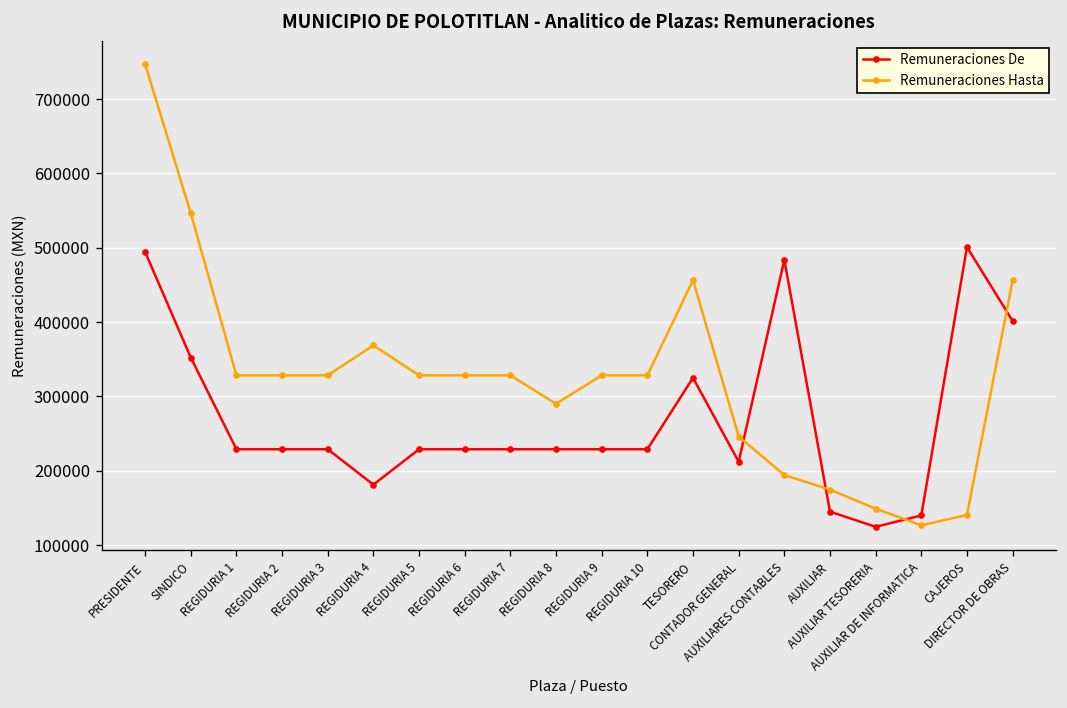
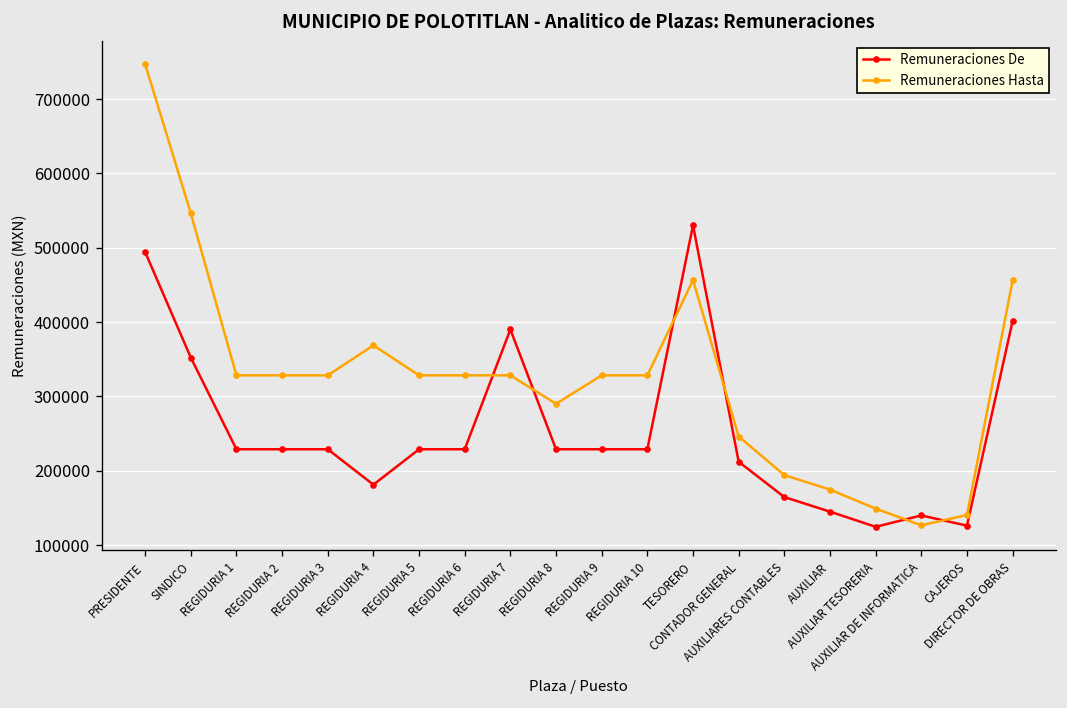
Remuneraciones De, REGIDURIA 7: 230000 -> 390000
Remuneraciones De, TESORERO: 330000 -> 530000
Remuneraciones De, AUXILIARES CONTABLES: 480000 -> 160000
Remuneraciones De, CAJEROS: 500000 -> 130000
